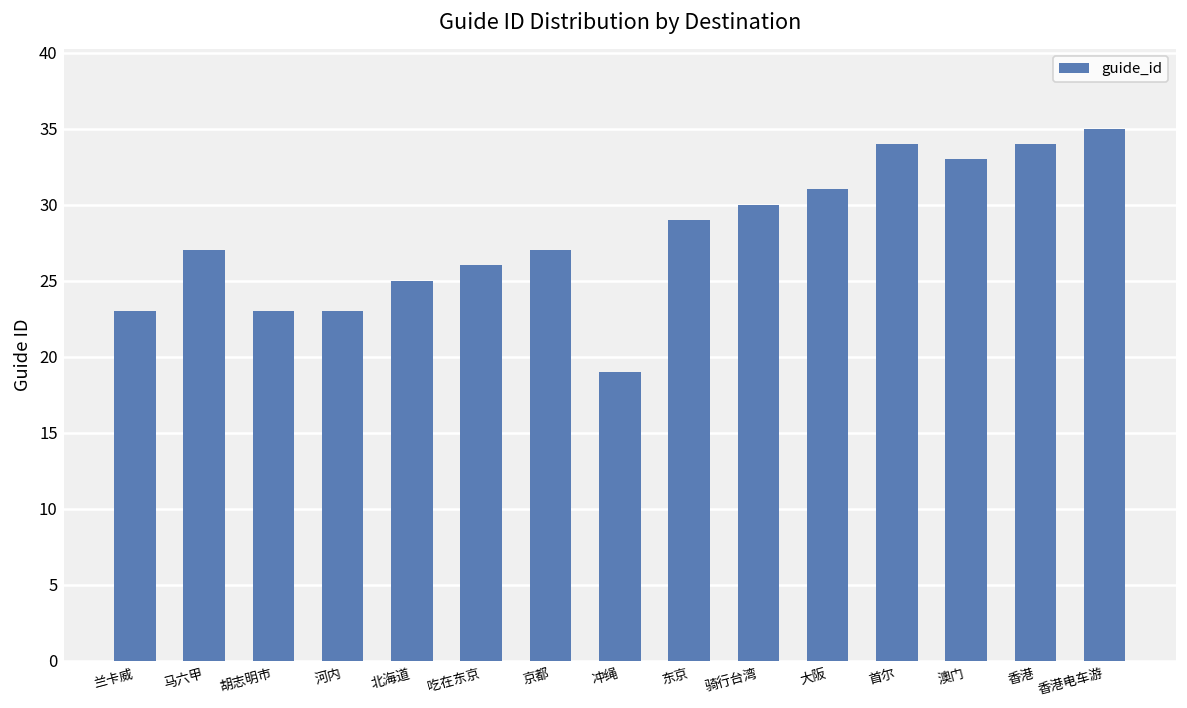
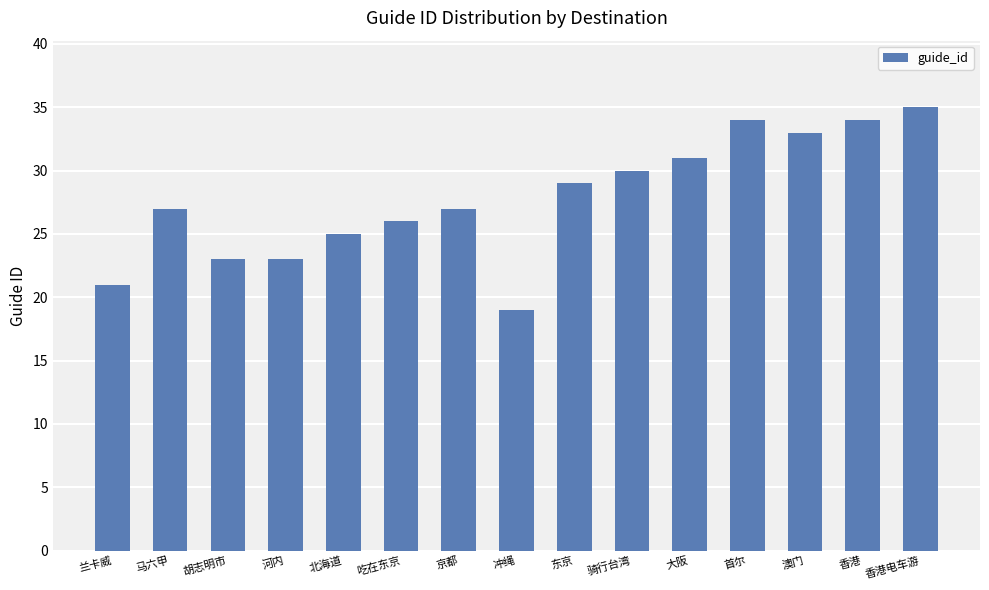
兰卡威: 23 -> 21
